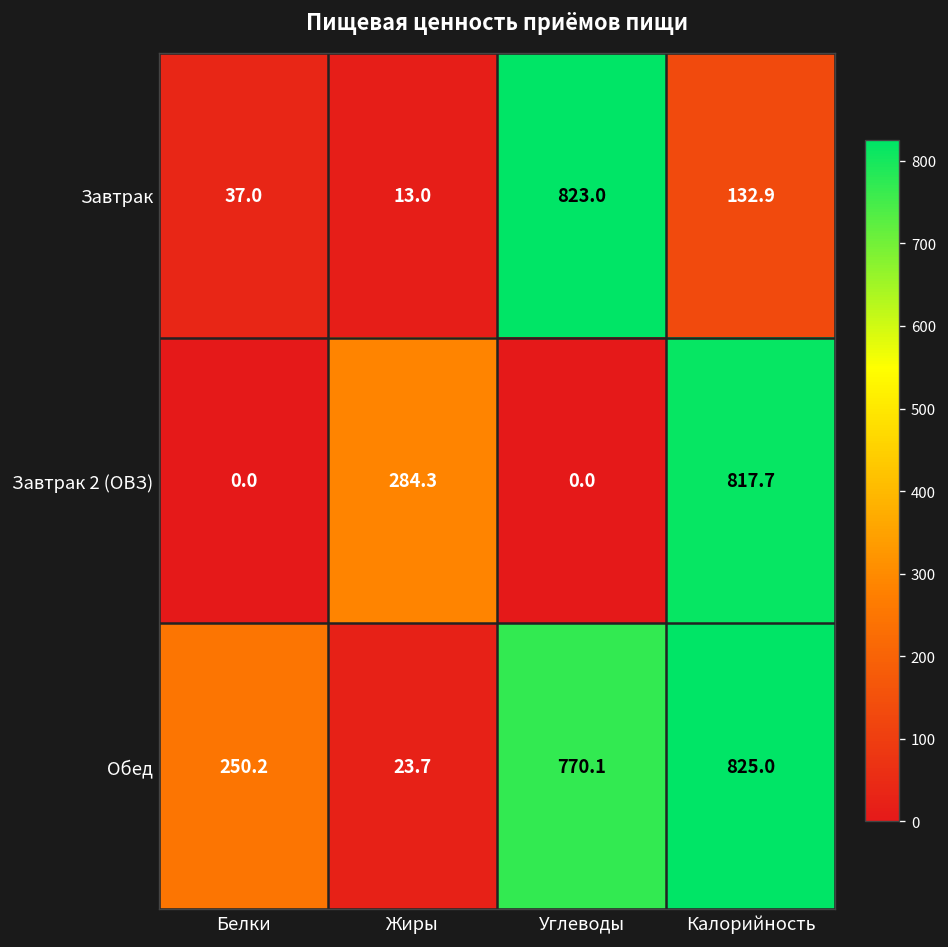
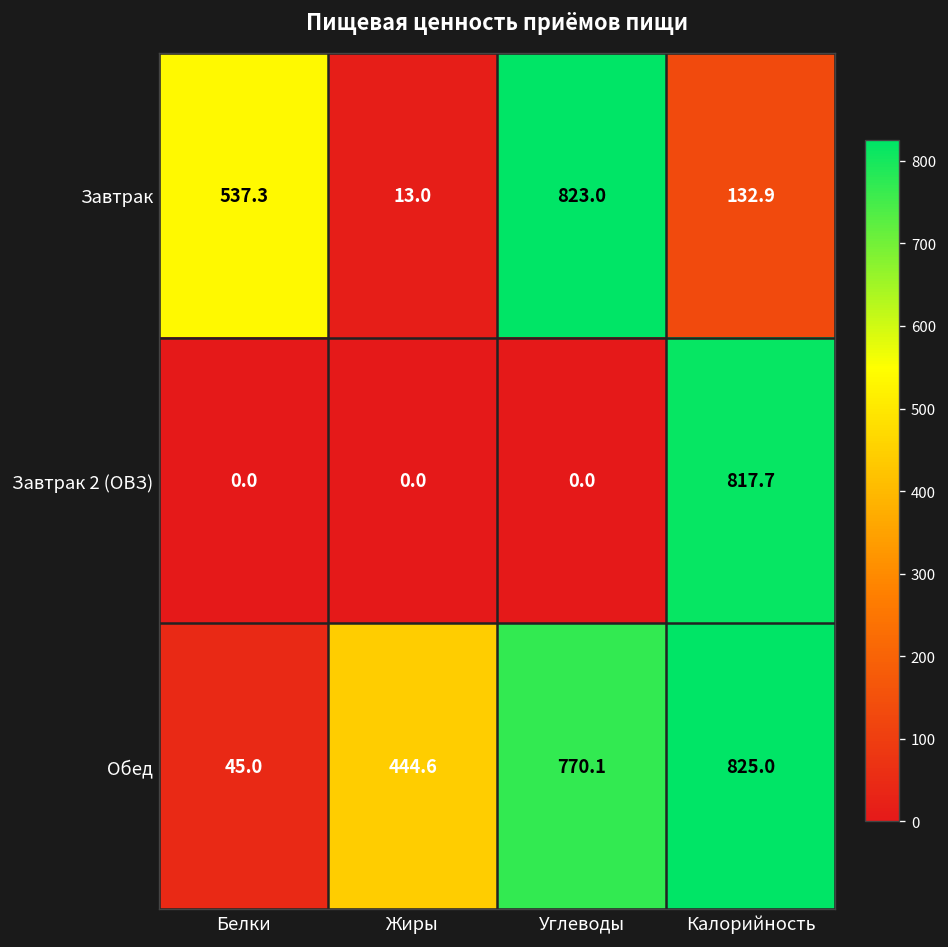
Завтрак, Белки: 37.0 -> 537.3
Завтрак 2 (ОВЗ), Жиры: 284.3 -> 0.0
Обед, Белки: 250.2 -> 45.0
Обед, Жиры: 23.7 -> 444.6
